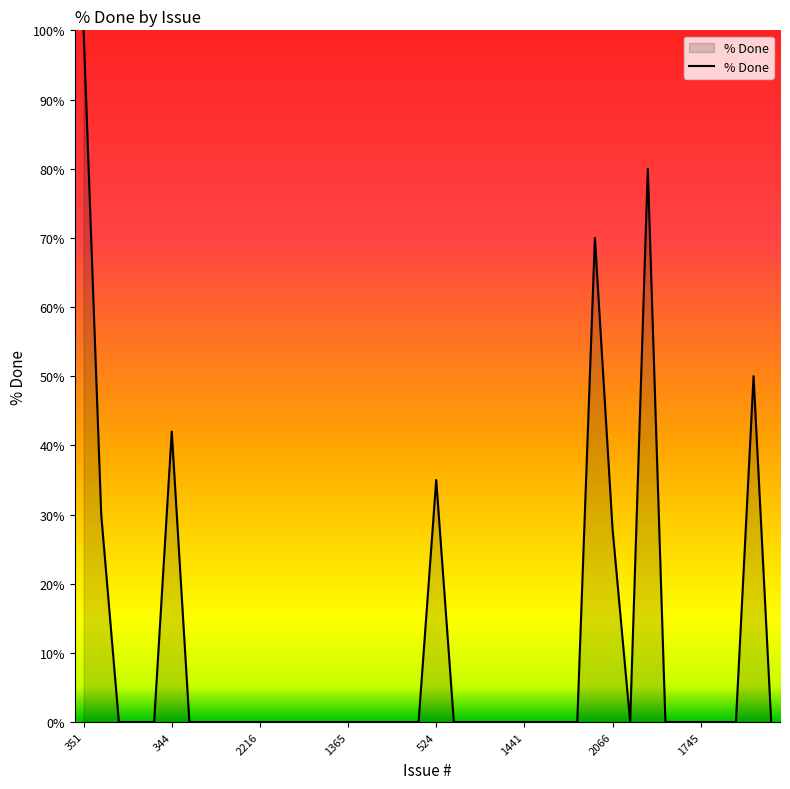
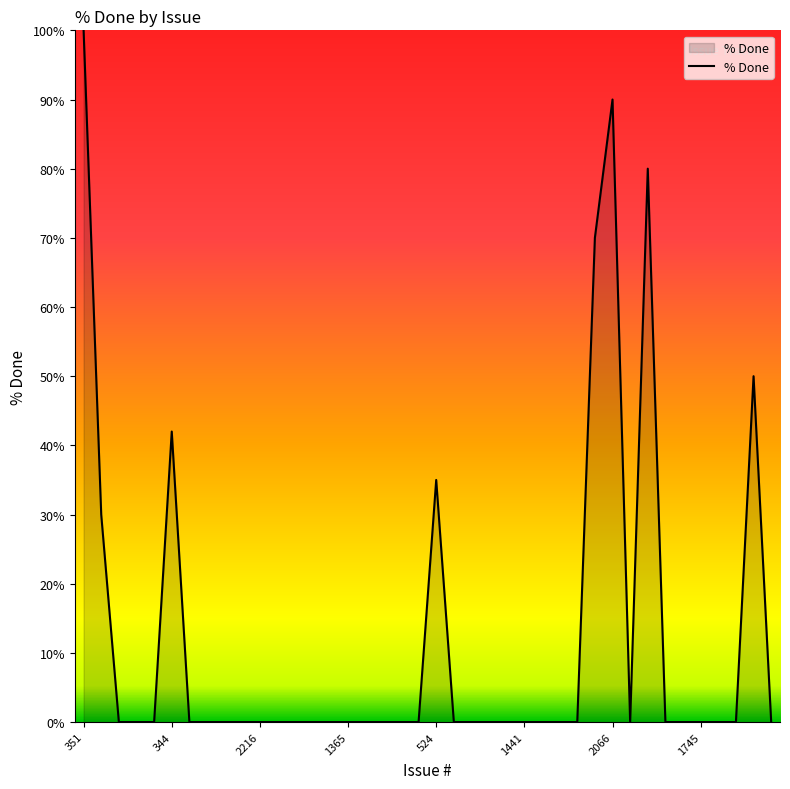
2066: 28% -> 90%
